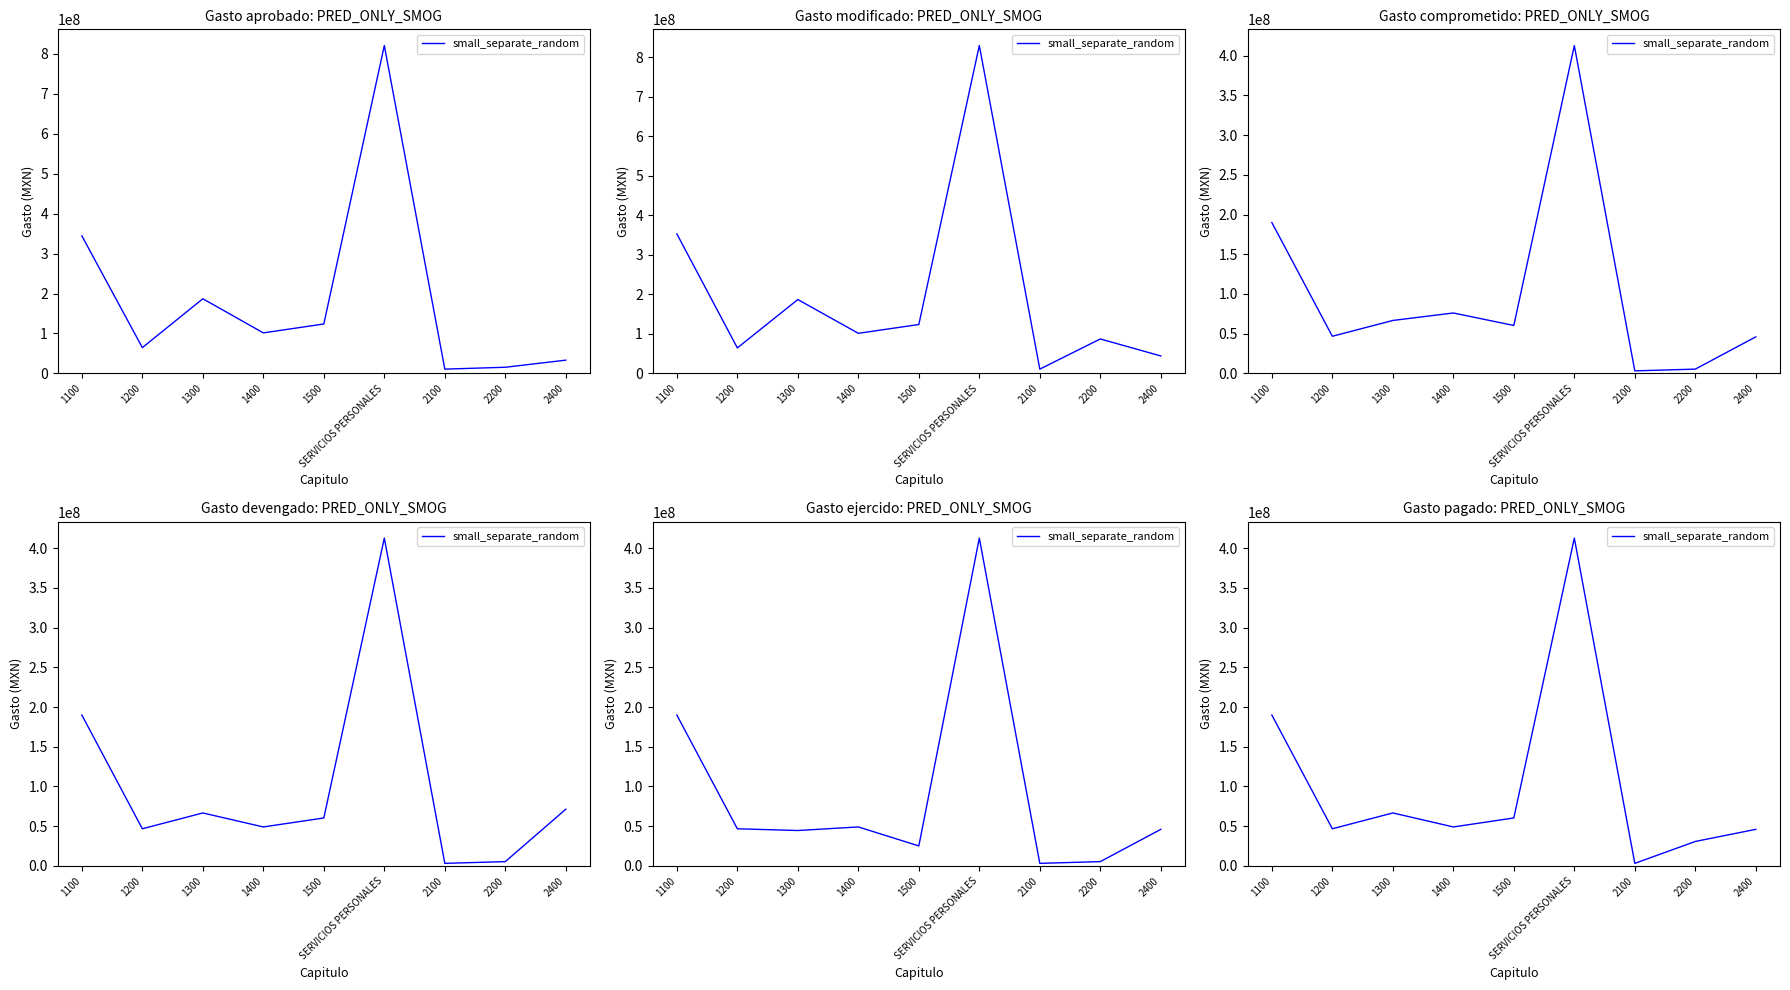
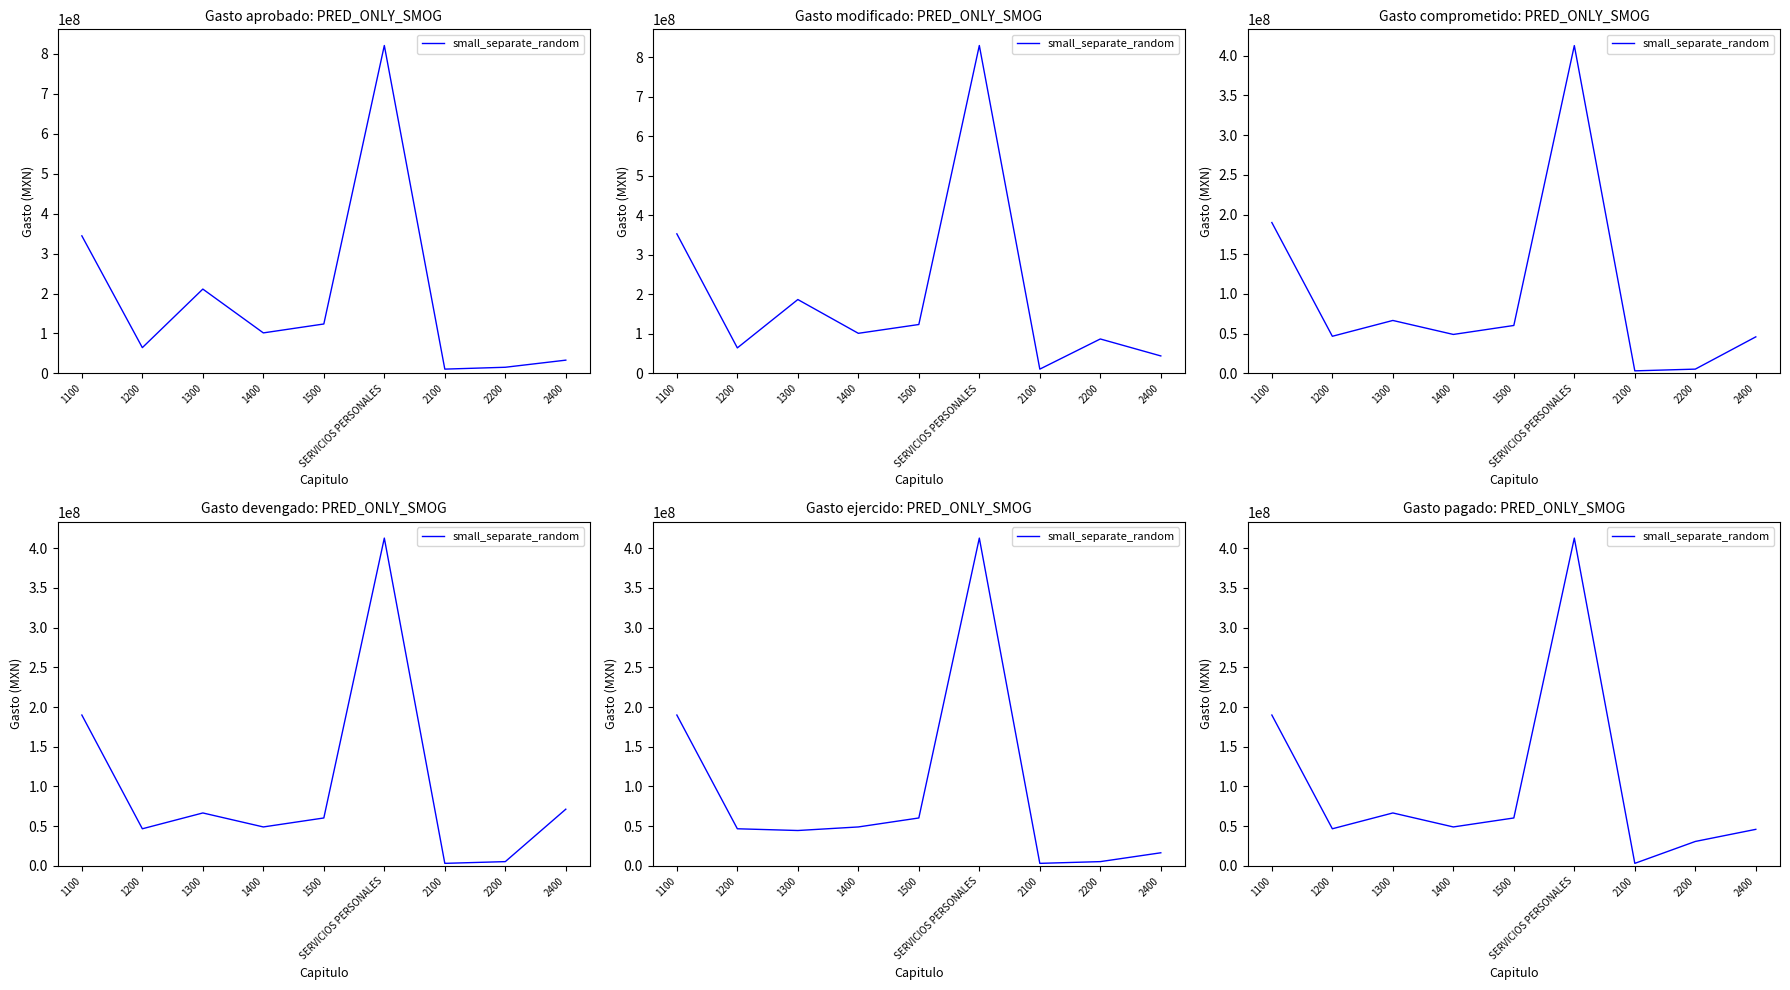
Gasto aprobado: PRED_ONLY_SMOG, 1300: 190000000 -> 210000000
Gasto comprometido: PRED_ONLY_SMOG, 1400: 80000000 -> 50000000
Gasto ejercido: PRED_ONLY_SMOG, 1500: 30000000 -> 60000000
Gasto ejercido: PRED_ONLY_SMOG, 2400: 50000000 -> 20000000
